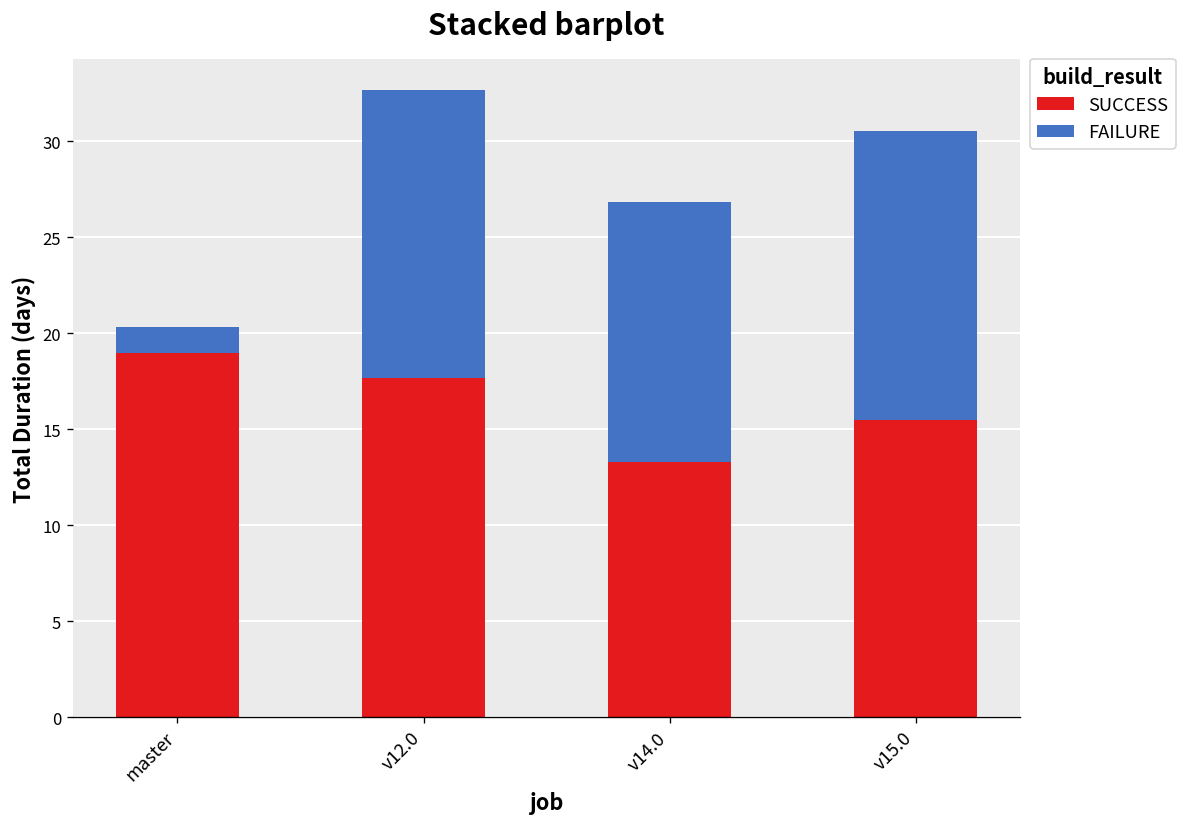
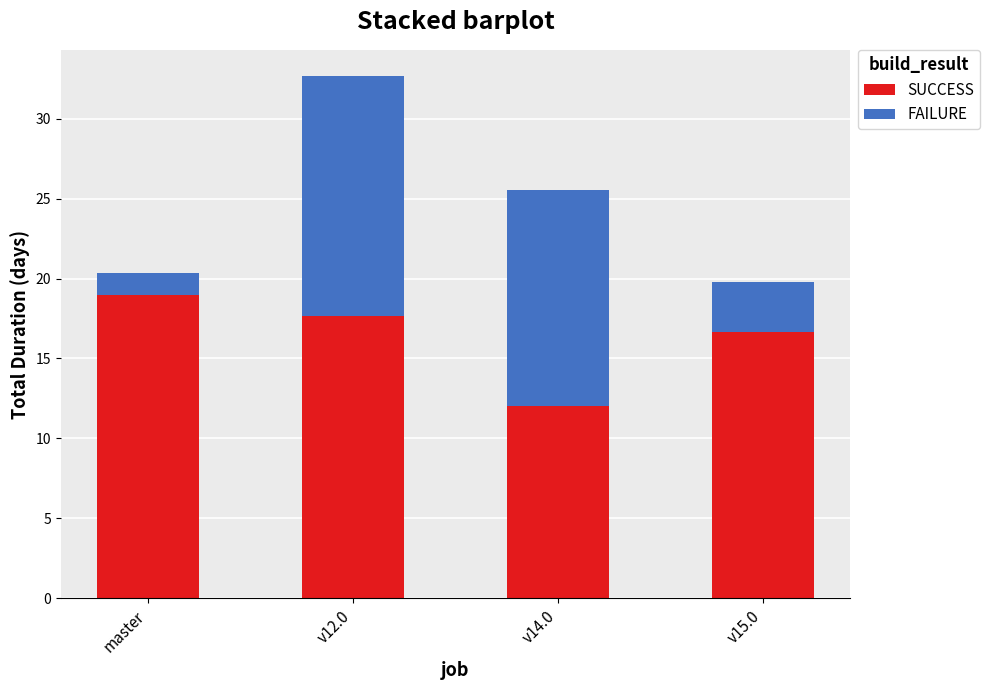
SUCCESS, v14.0: 13.3 -> 12.0
SUCCESS, v15.0: 15.5 -> 16.7
FAILURE, v15.0: 15.0 -> 3.1
